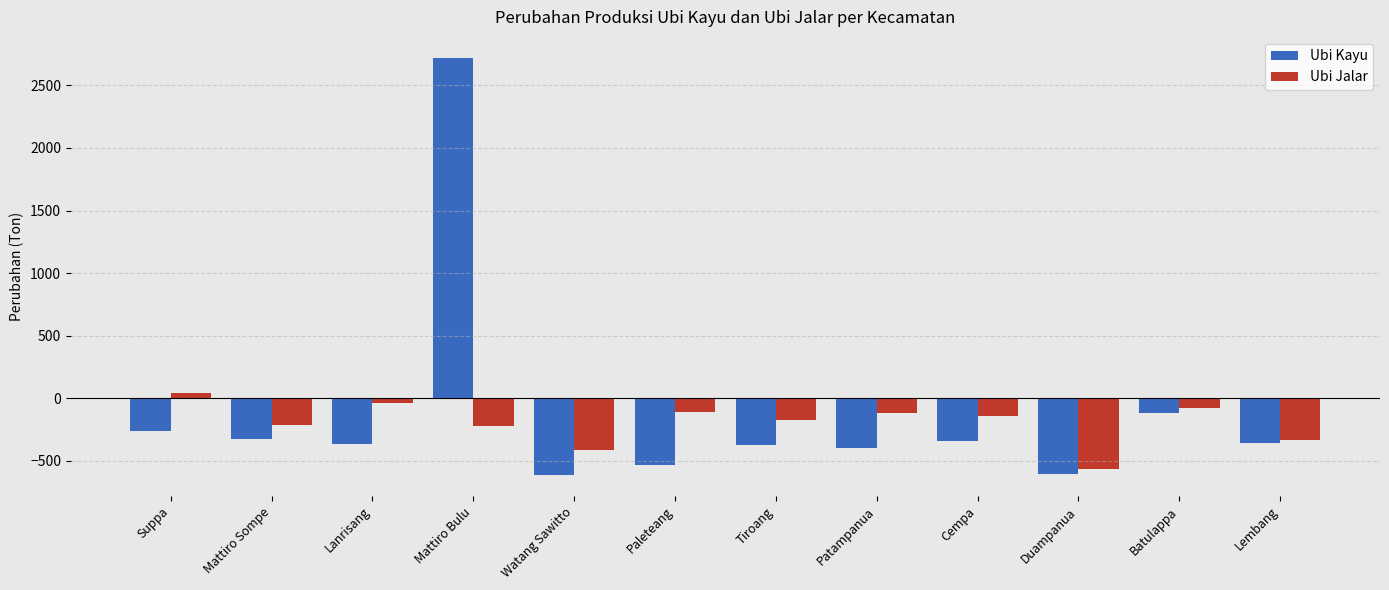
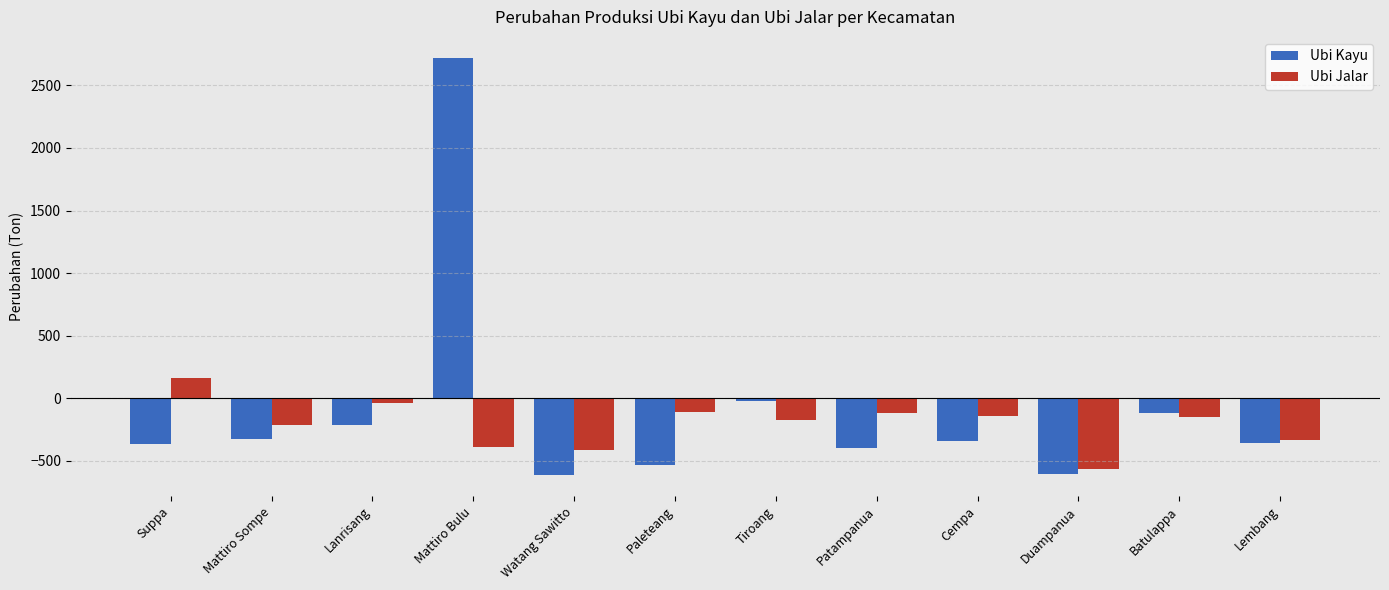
Ubi Kayu, Suppa: -260 -> -370
Ubi Jalar, Suppa: 40 -> 160
Ubi Kayu, Lanrisang: -370 -> -210
Ubi Jalar, Mattiro Bulu: -220 -> -390
Ubi Kayu, Tiroang: -370 -> -20
Ubi Jalar, Batulappa: -80 -> -150
